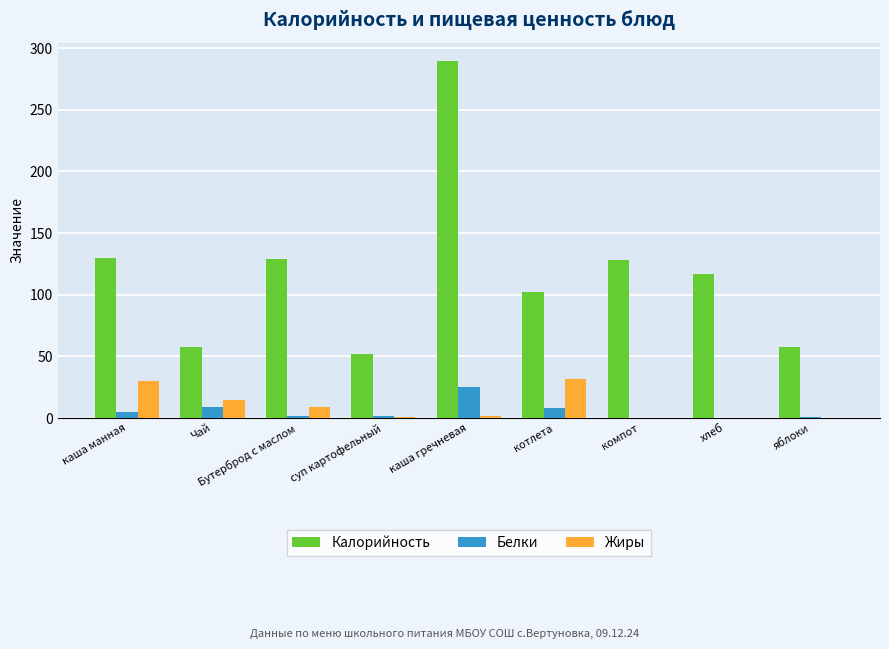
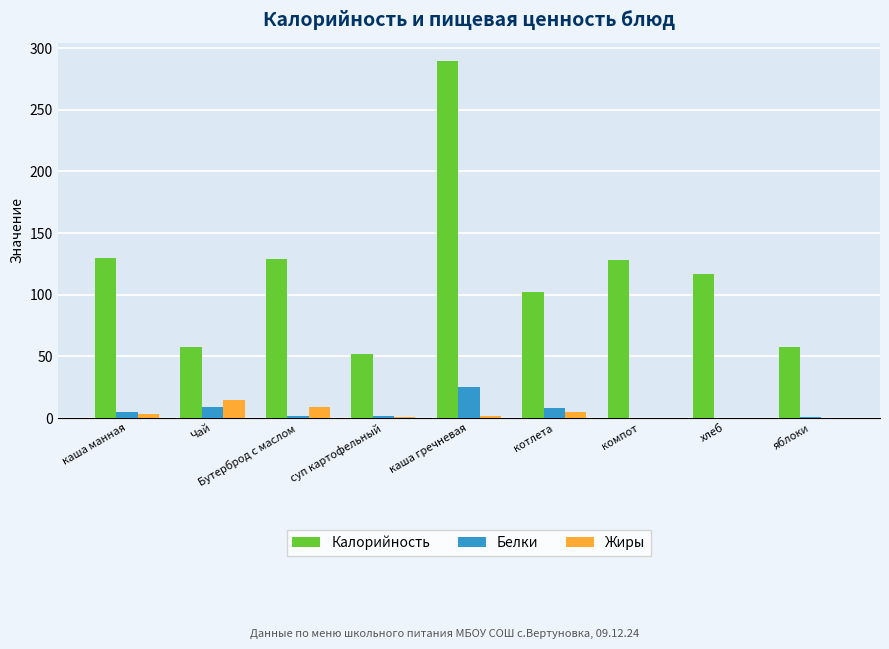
Жиры, каша манная: 30 -> 3
Жиры, котлета: 32 -> 5
